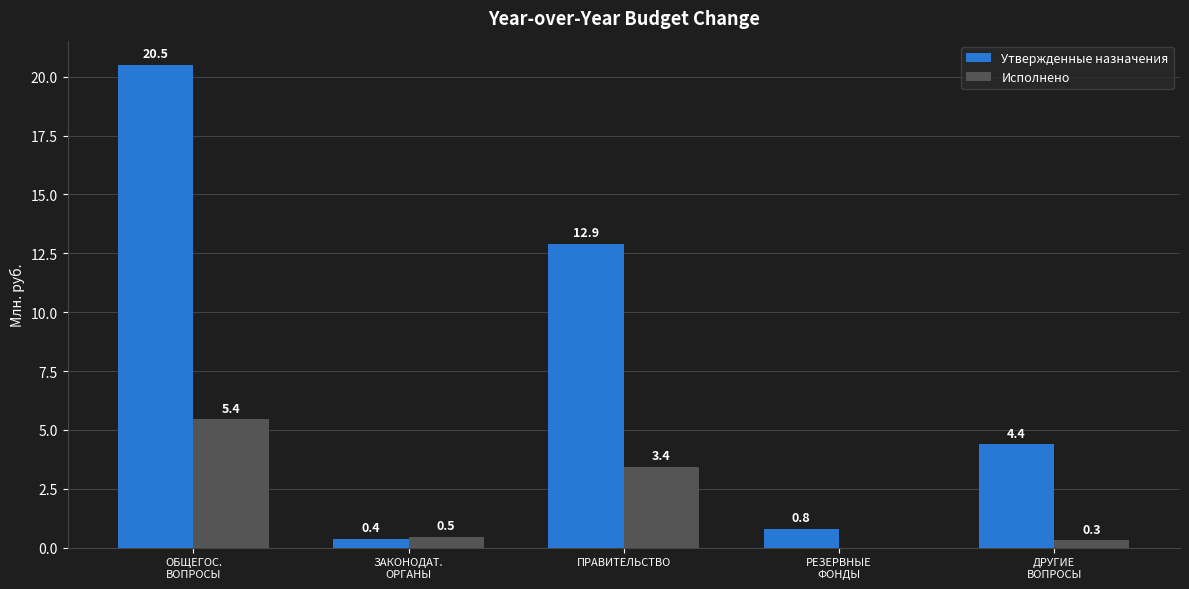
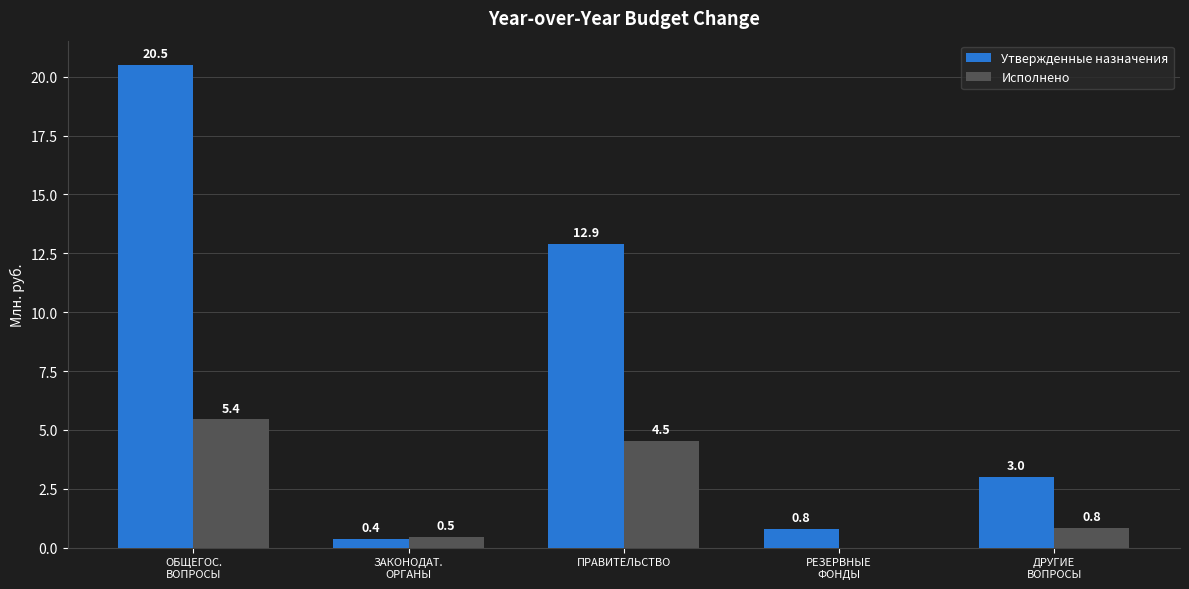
Исполнено, ПРАВИТЕЛЬСТВО: 3.4 -> 4.5
Утвержденные назначения, ДРУГИЕ ВОПРОСЫ: 4.4 -> 3.0
Исполнено, ДРУГИЕ ВОПРОСЫ: 0.3 -> 0.8
